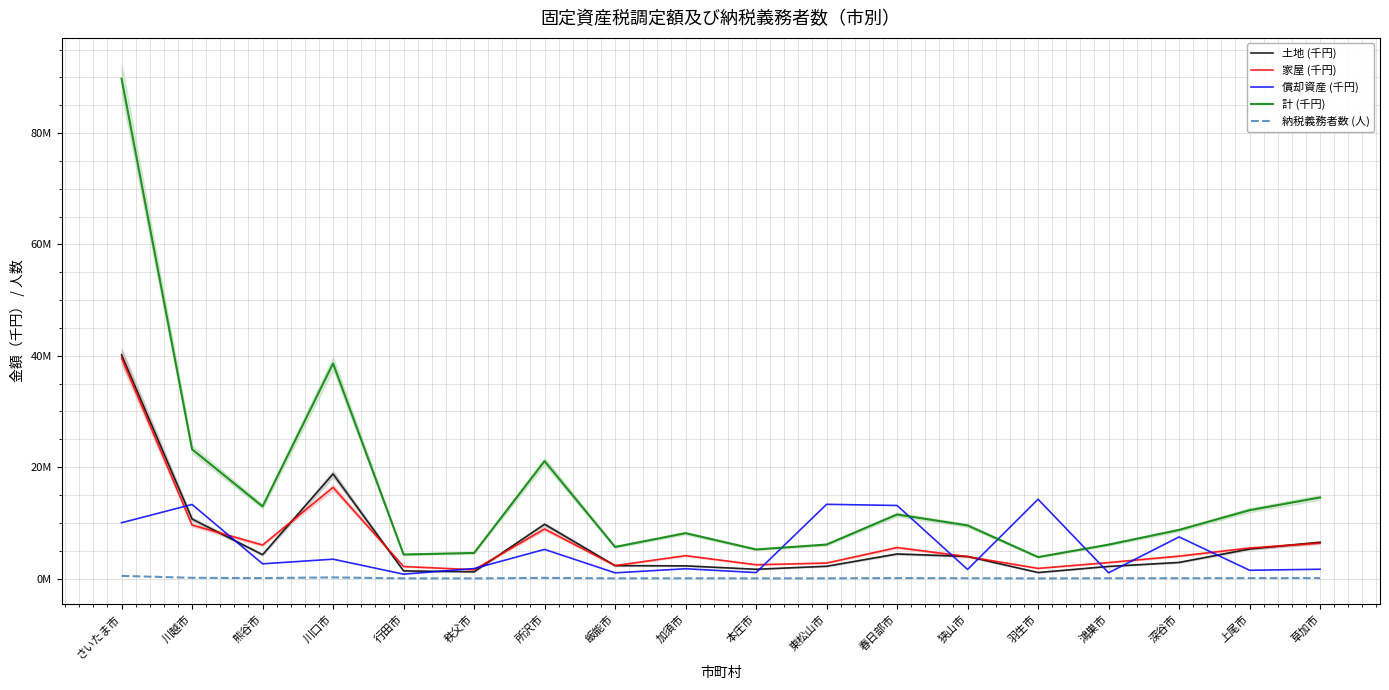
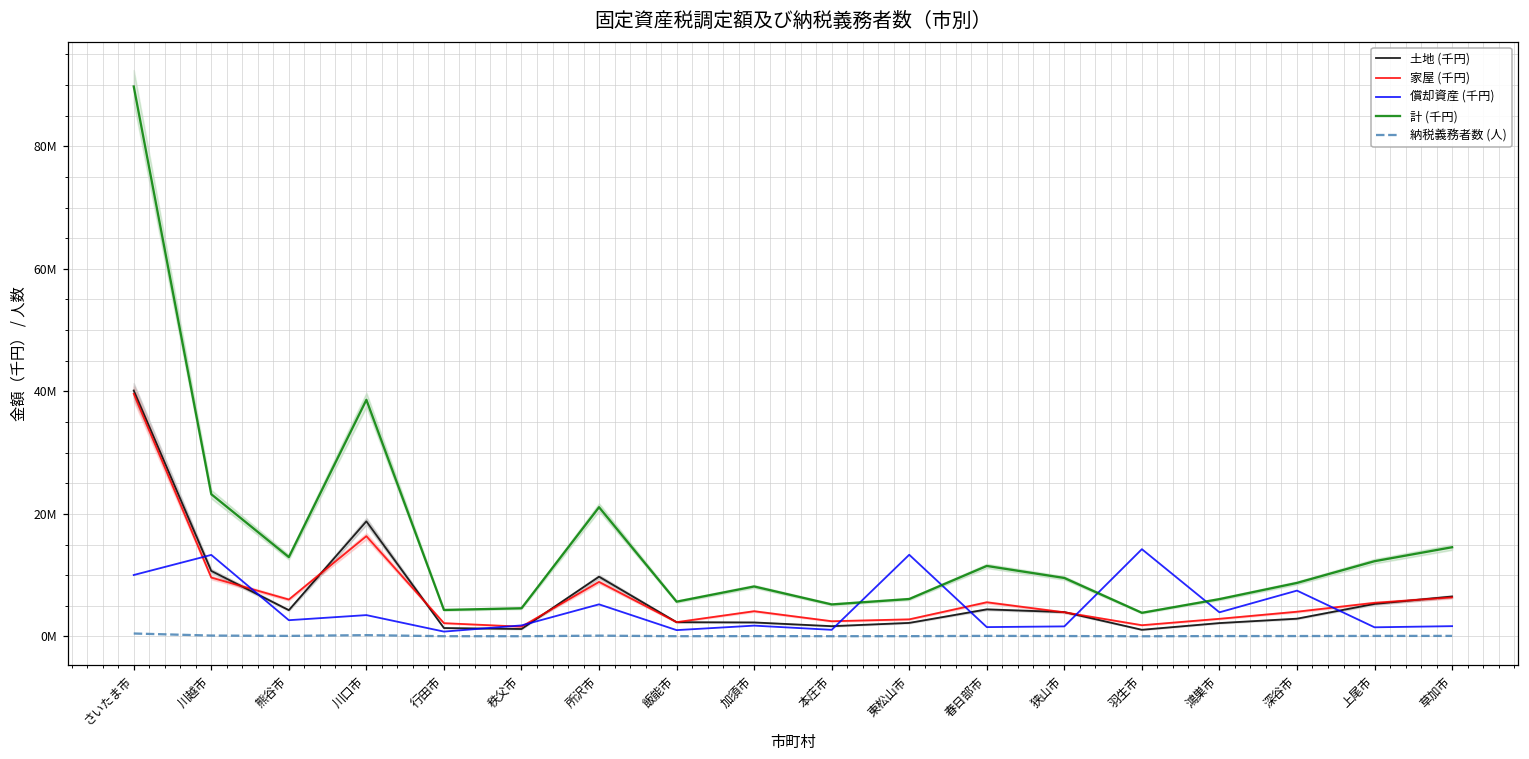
償却資産 (千円), 春日部市: 13000000 -> 2000000
償却資産 (千円), 鴻巣市: 1000000 -> 4000000
